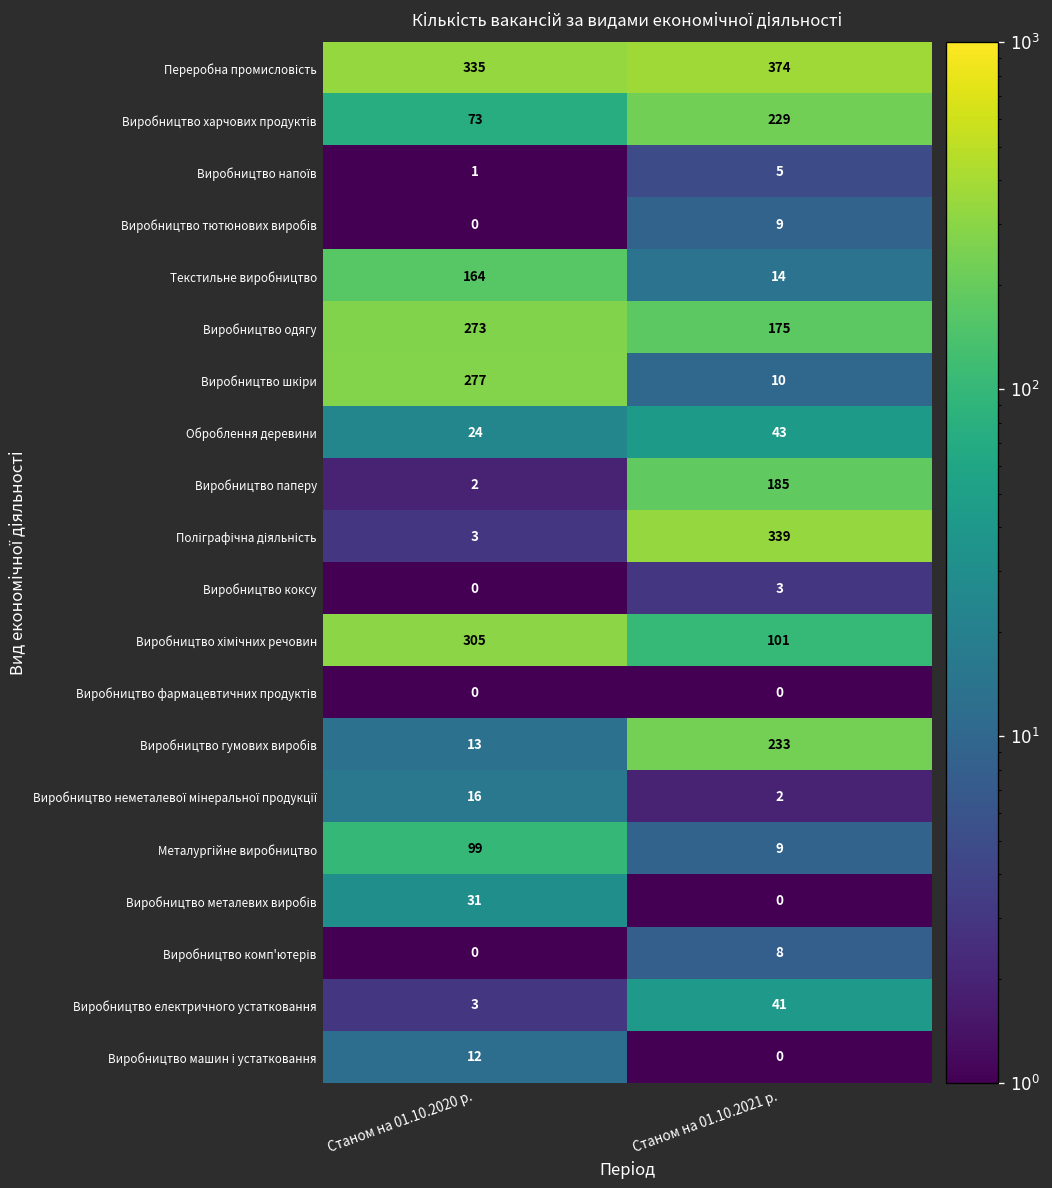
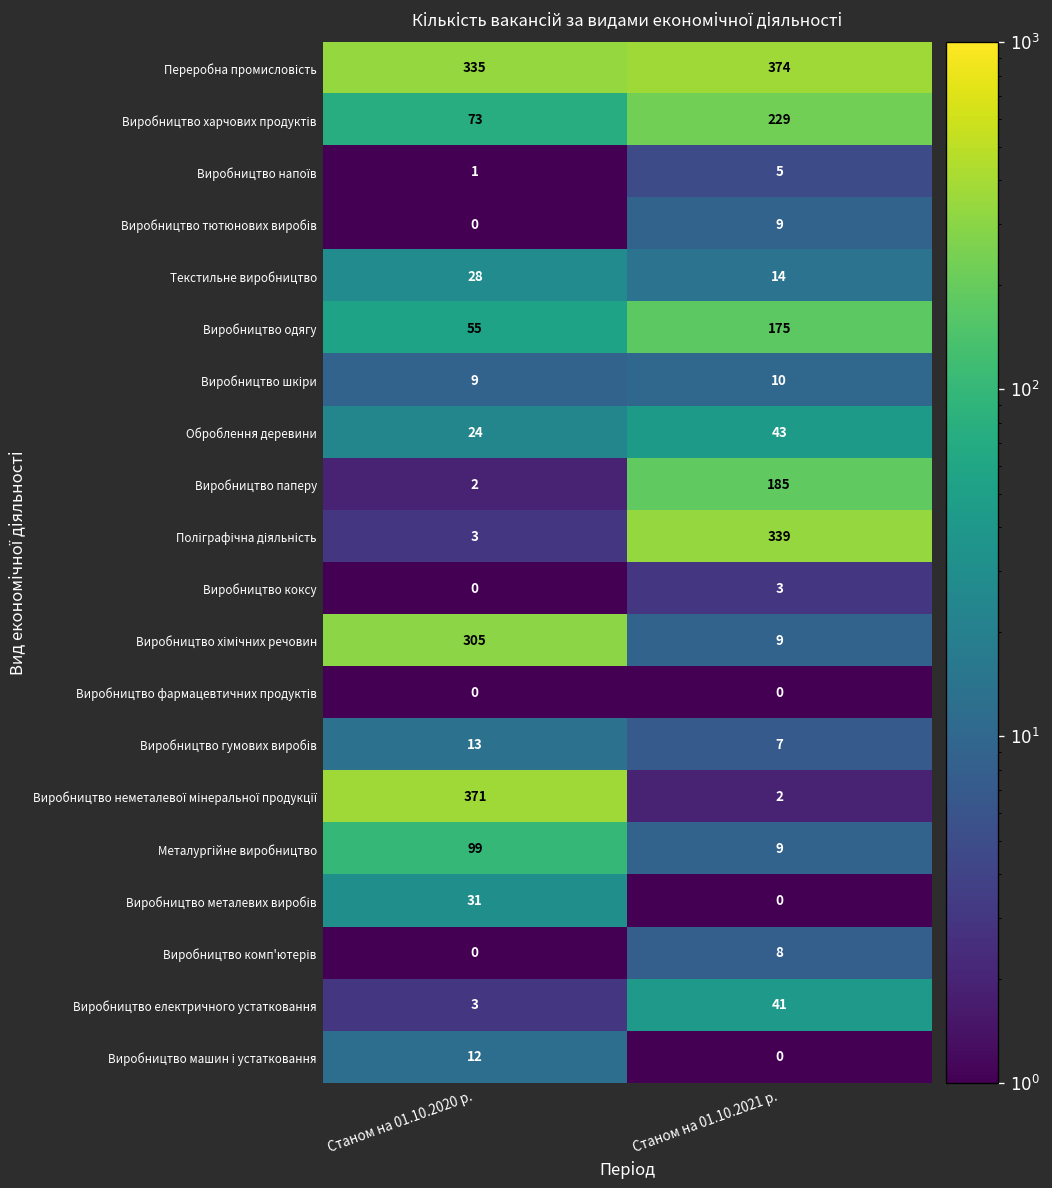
Текстильне виробництво, Станом на 01.10.2020 р.: 164 -> 28
Виробництво одягу, Станом на 01.10.2020 р.: 273 -> 55
Виробництво шкіри, Станом на 01.10.2020 р.: 277 -> 9
Виробництво хімічних речовин, Станом на 01.10.2021 р.: 101 -> 9
Виробництво гумових виробів, Станом на 01.10.2021 р.: 233 -> 7
Виробництво неметалевої мінеральної продукції, Станом на 01.10.2020 р.: 16 -> 371
